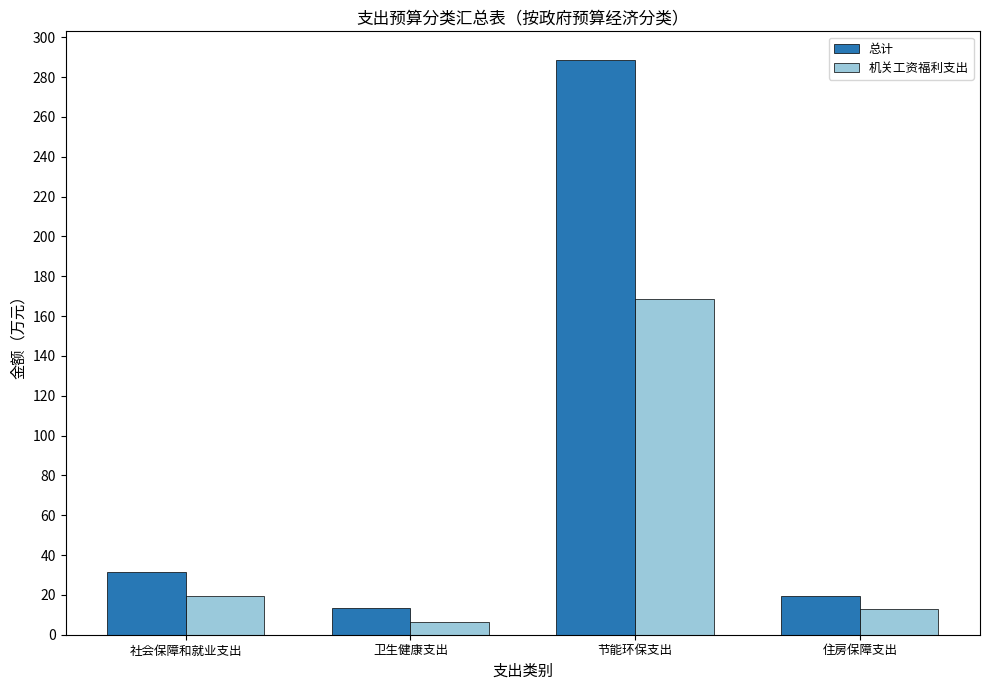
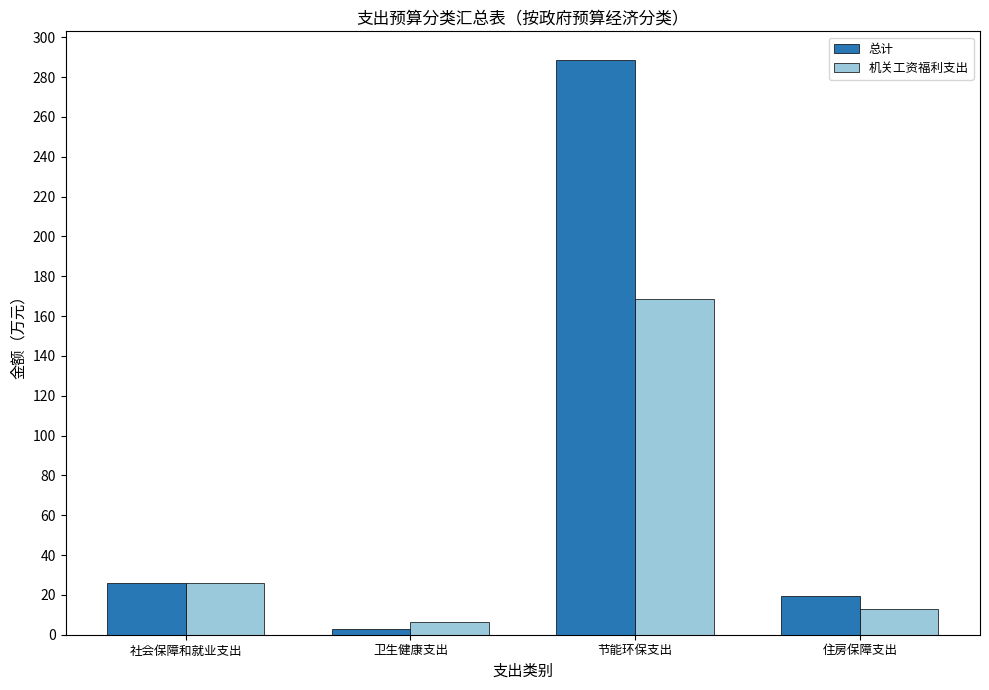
总计, 社会保障和就业支出: 31 -> 26
机关工资福利支出, 社会保障和就业支出: 20 -> 26
总计, 卫生健康支出: 13 -> 3
